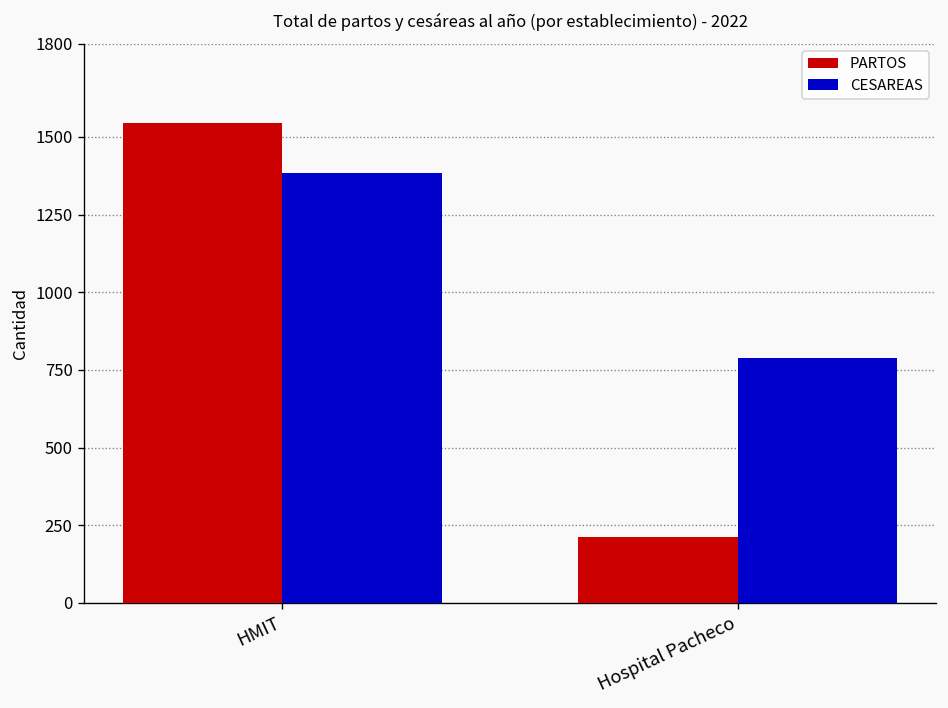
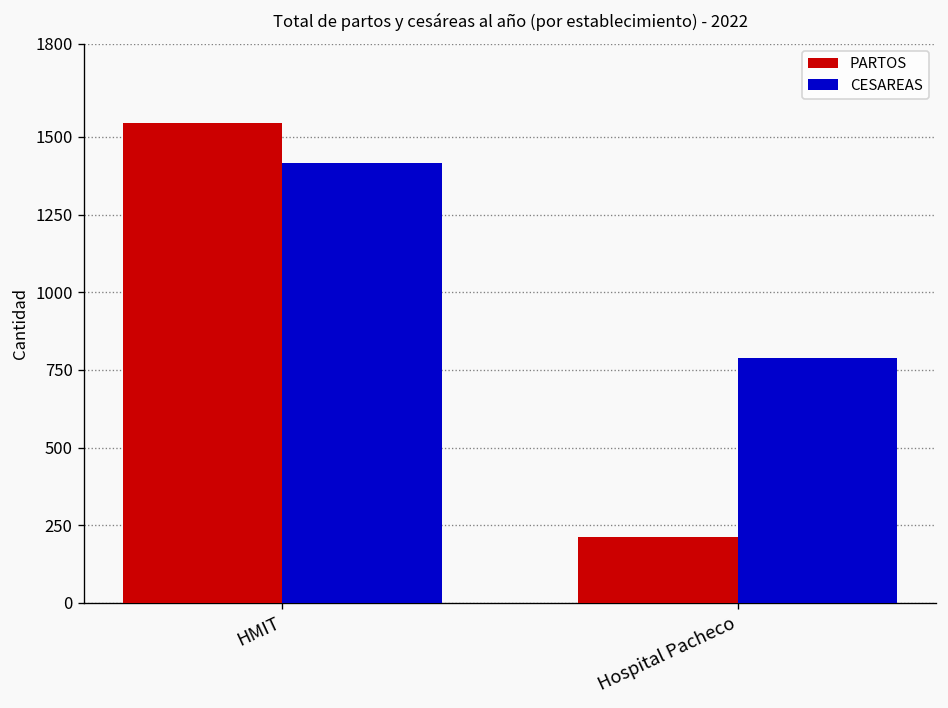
CESAREAS, HMIT: 1380 -> 1420
